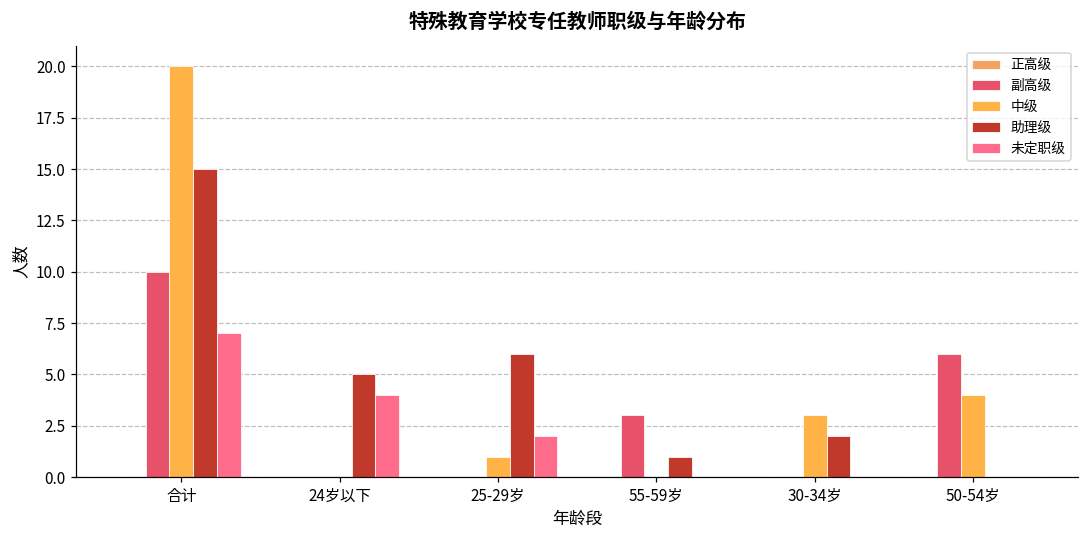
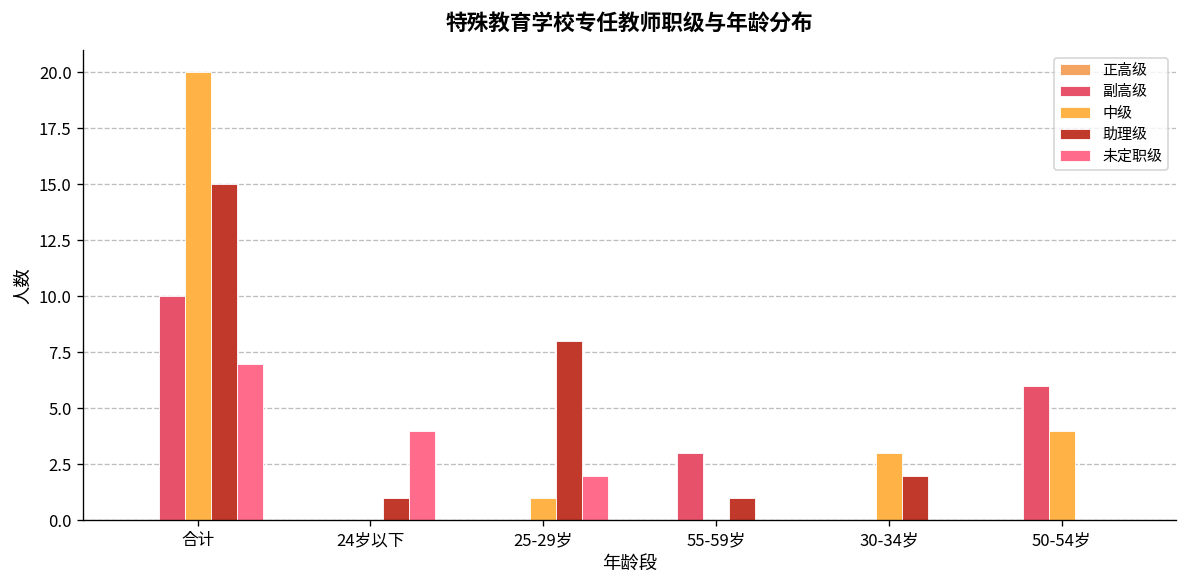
助理级, 24岁以下: 5 -> 1
助理级, 25-29岁: 6 -> 8
